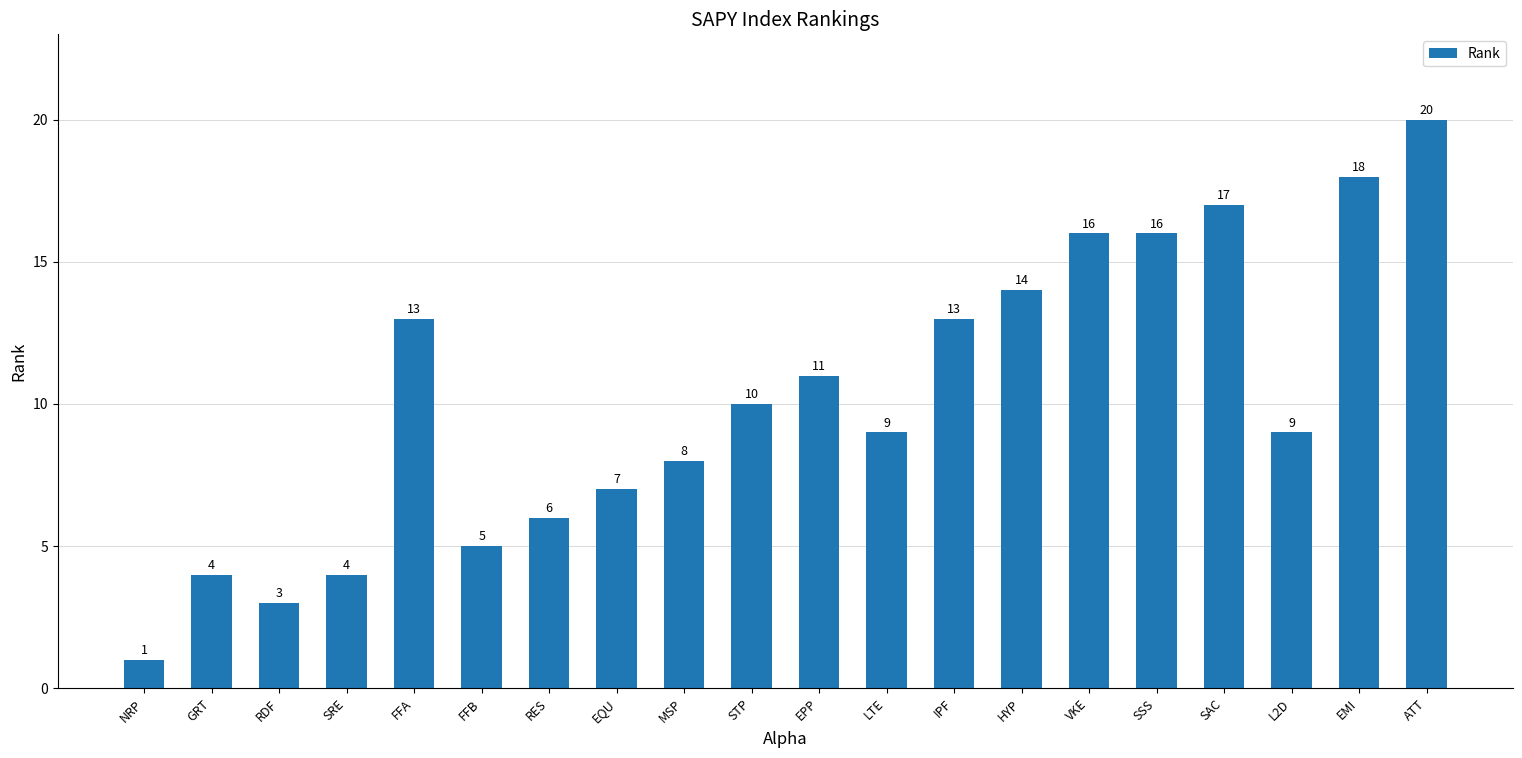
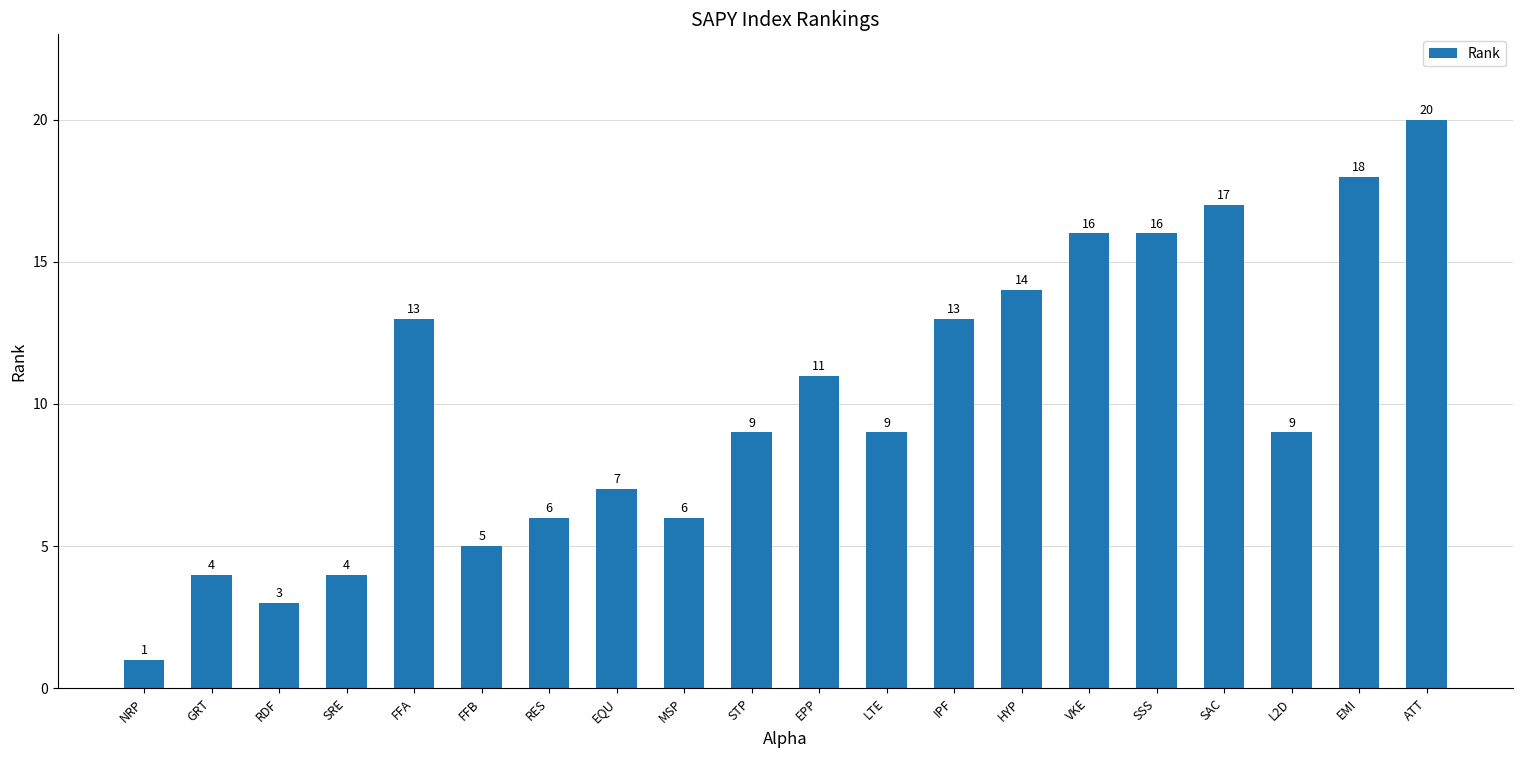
MSP: 8 -> 6
STP: 10 -> 9
